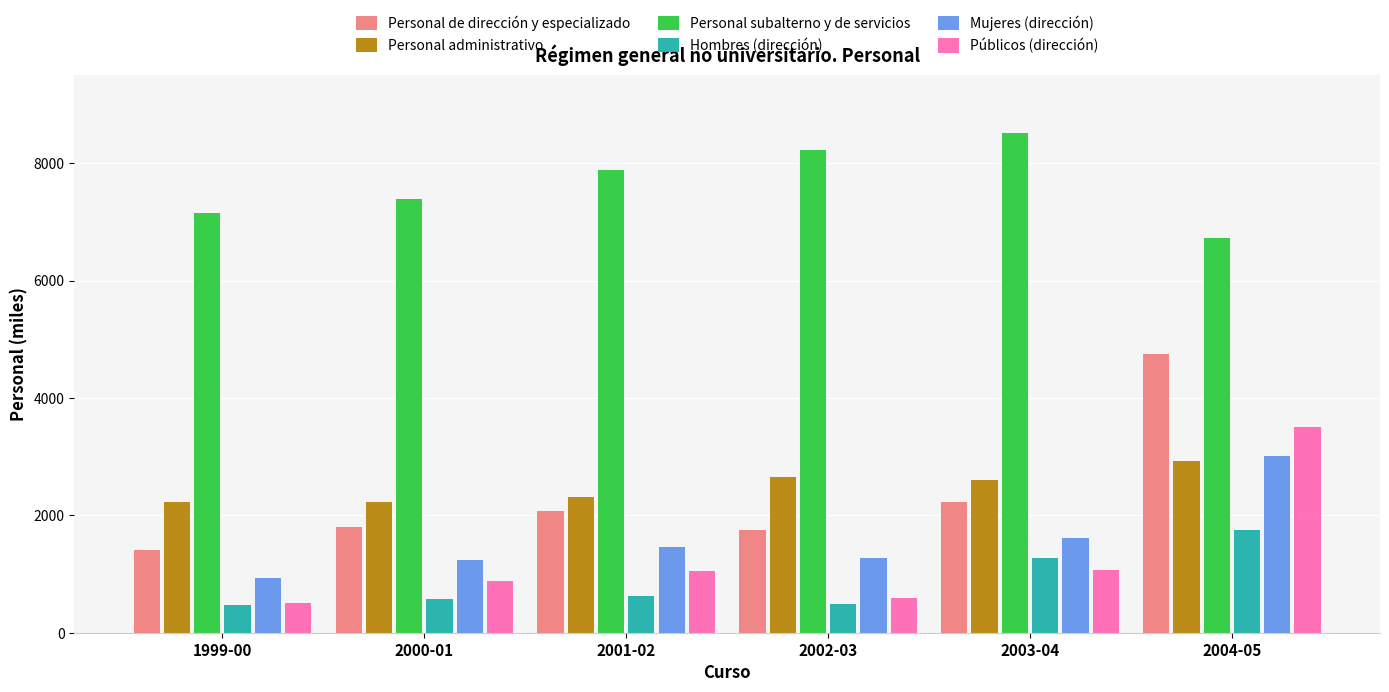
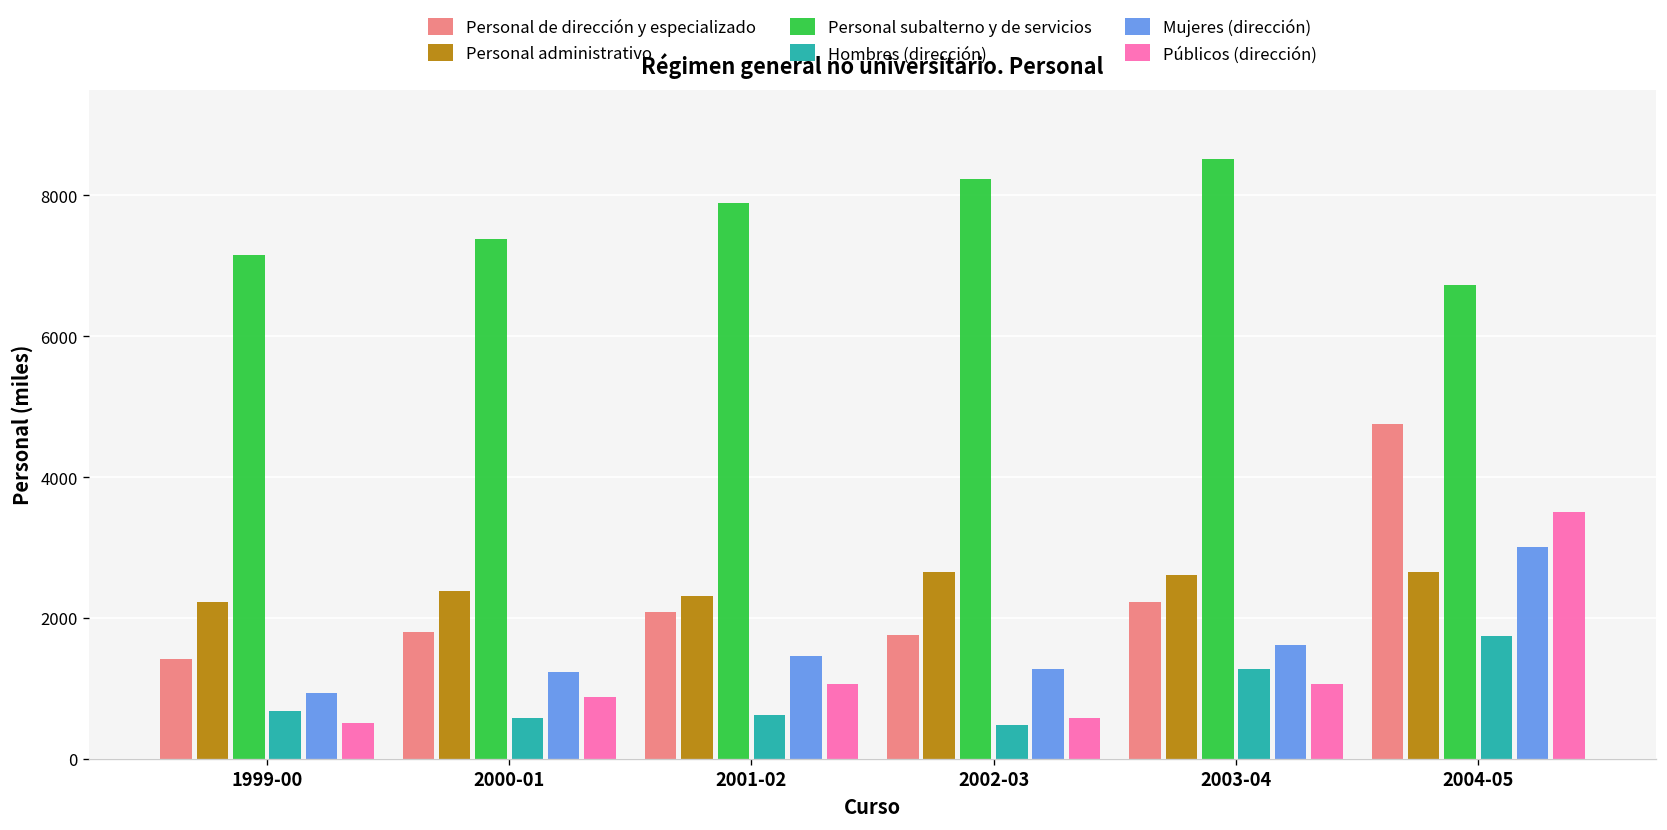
Hombres (dirección), 1999-00: 500 -> 700
Personal administrativo, 2000-01: 2200 -> 2400
Personal administrativo, 2004-05: 2900 -> 2700
